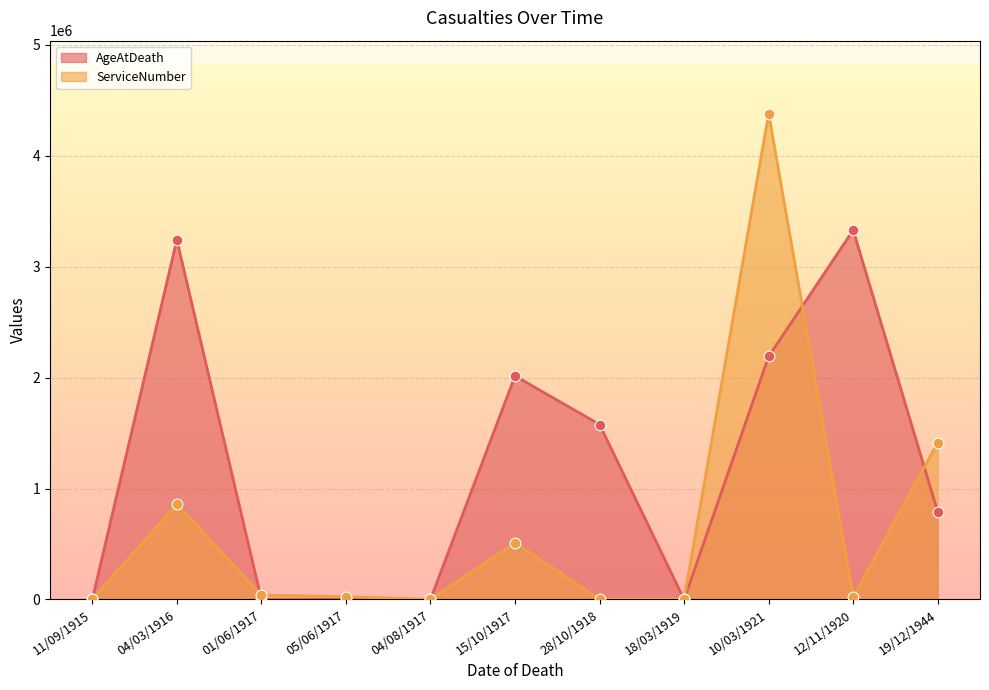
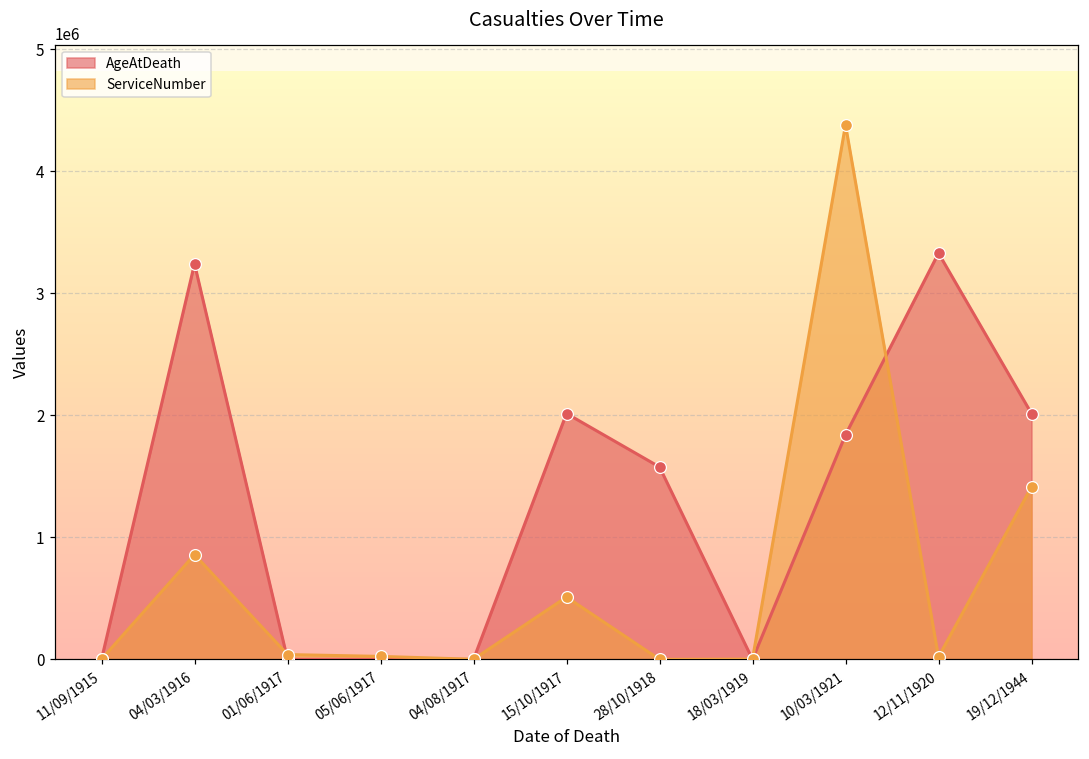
AgeAtDeath, 10/03/1921: 2190000 -> 1840000
AgeAtDeath, 19/12/1944: 790000 -> 2020000
